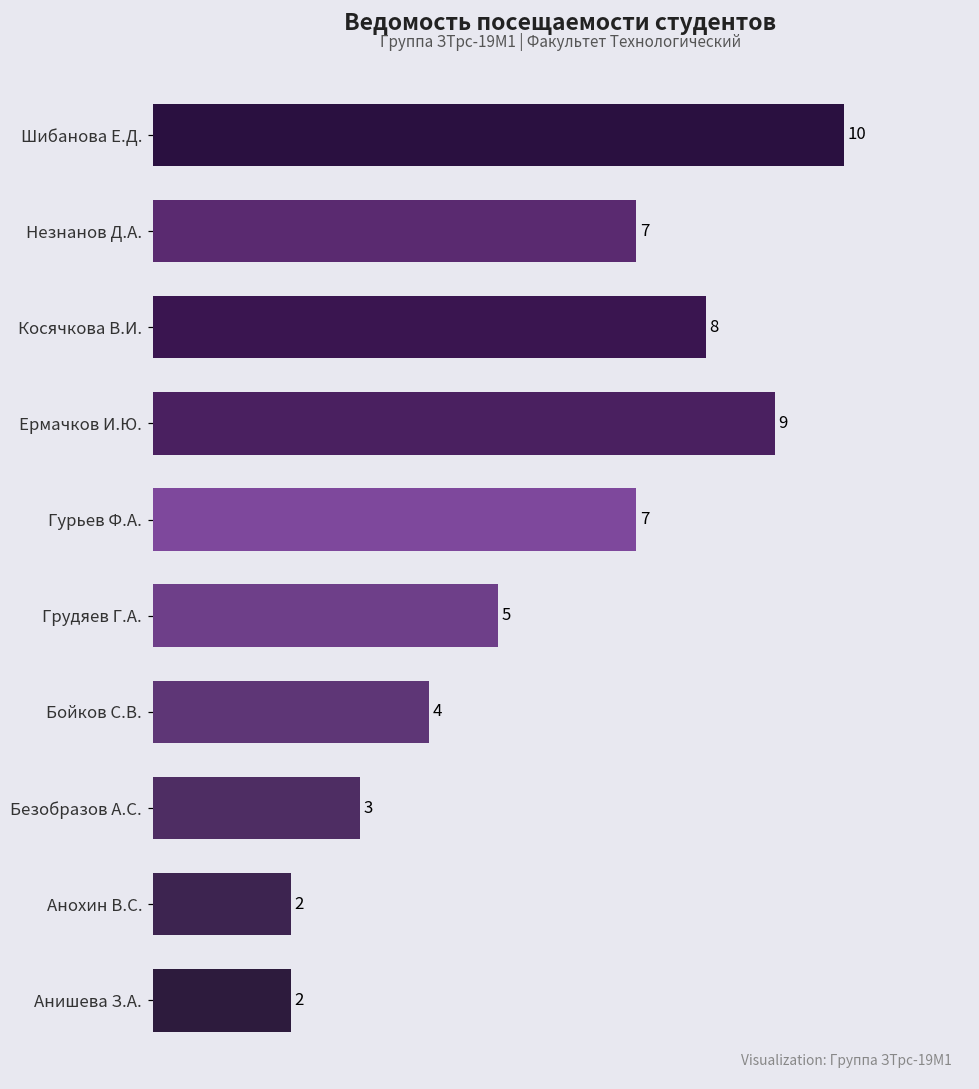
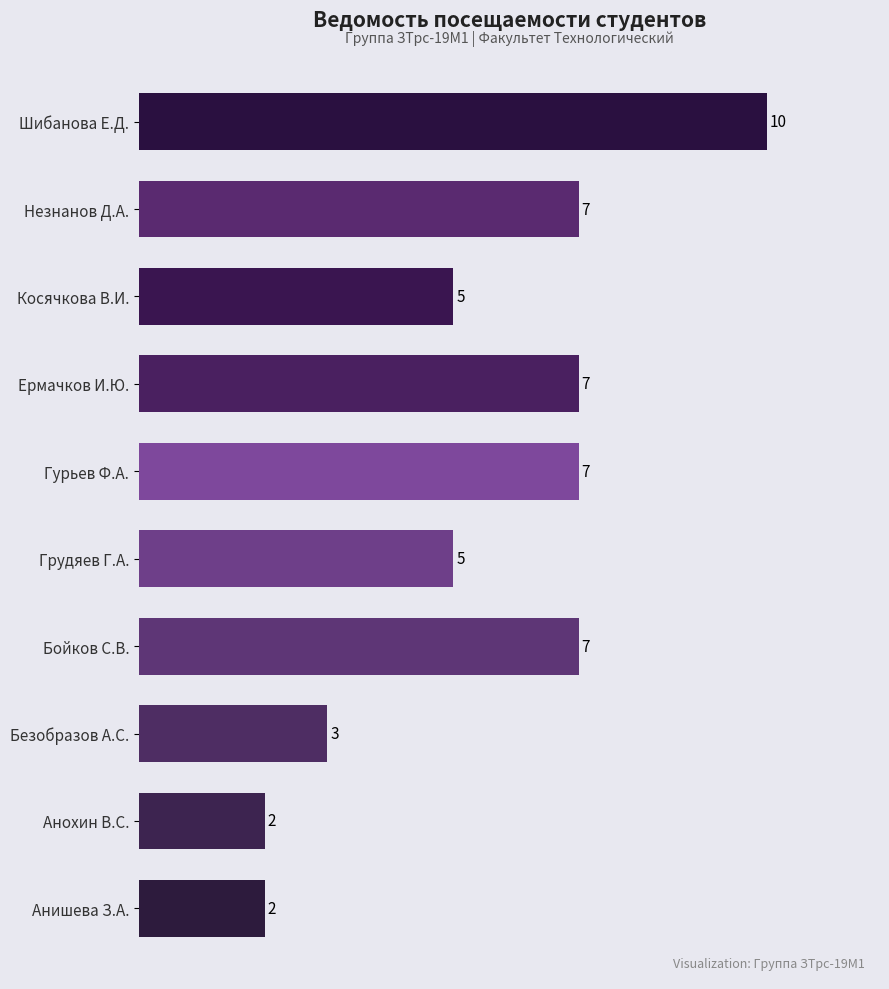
Косячкова В.И.: 8 -> 5
Ермачков И.Ю.: 9 -> 7
Бойков С.В.: 4 -> 7
